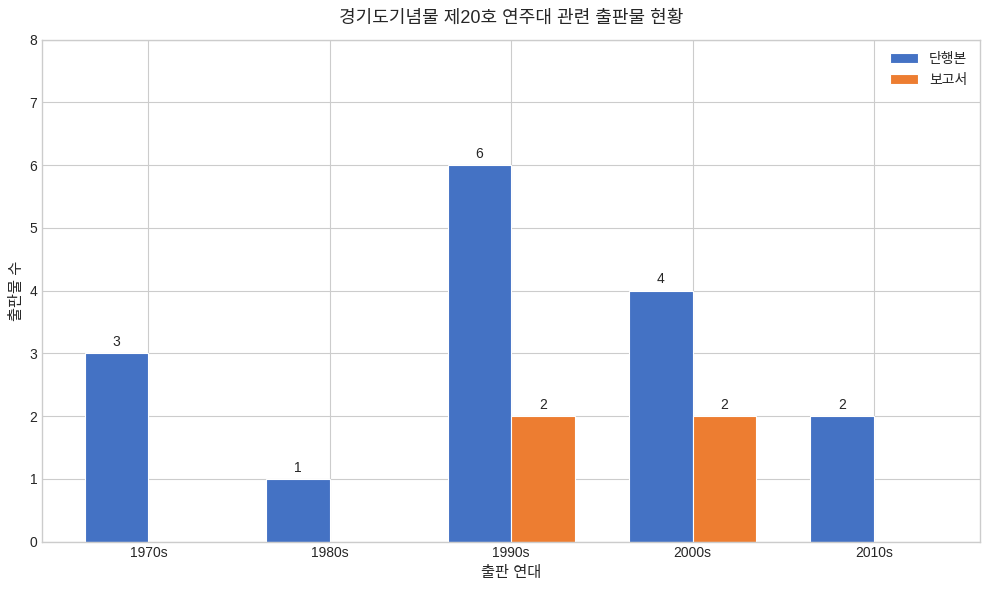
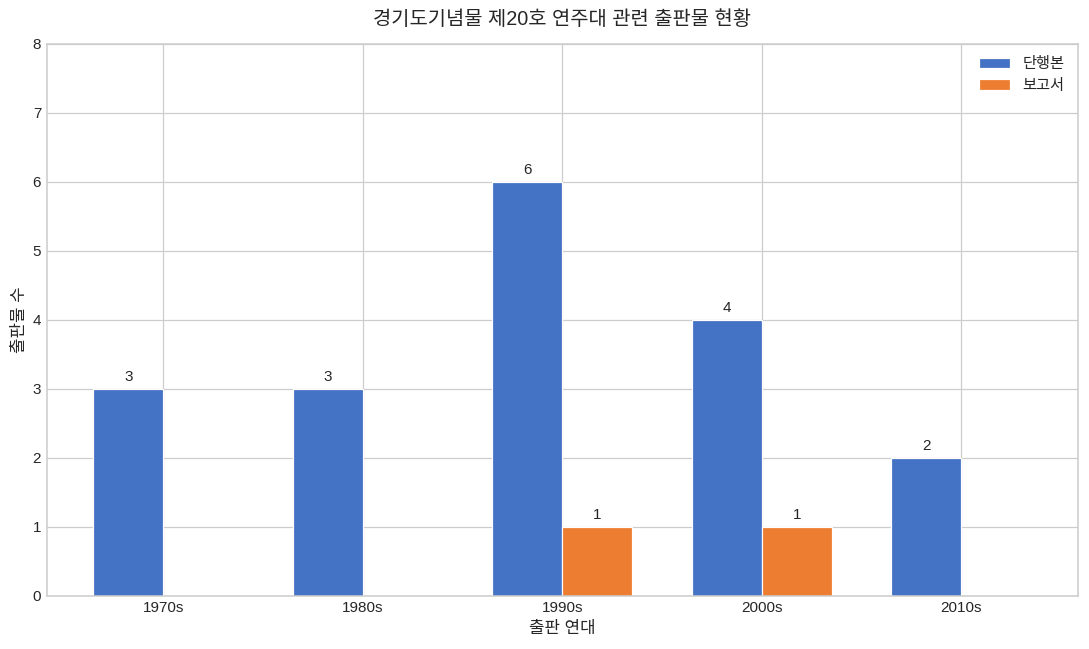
단행본, 1980s: 1 -> 3
보고서, 1990s: 2 -> 1
보고서, 2000s: 2 -> 1
